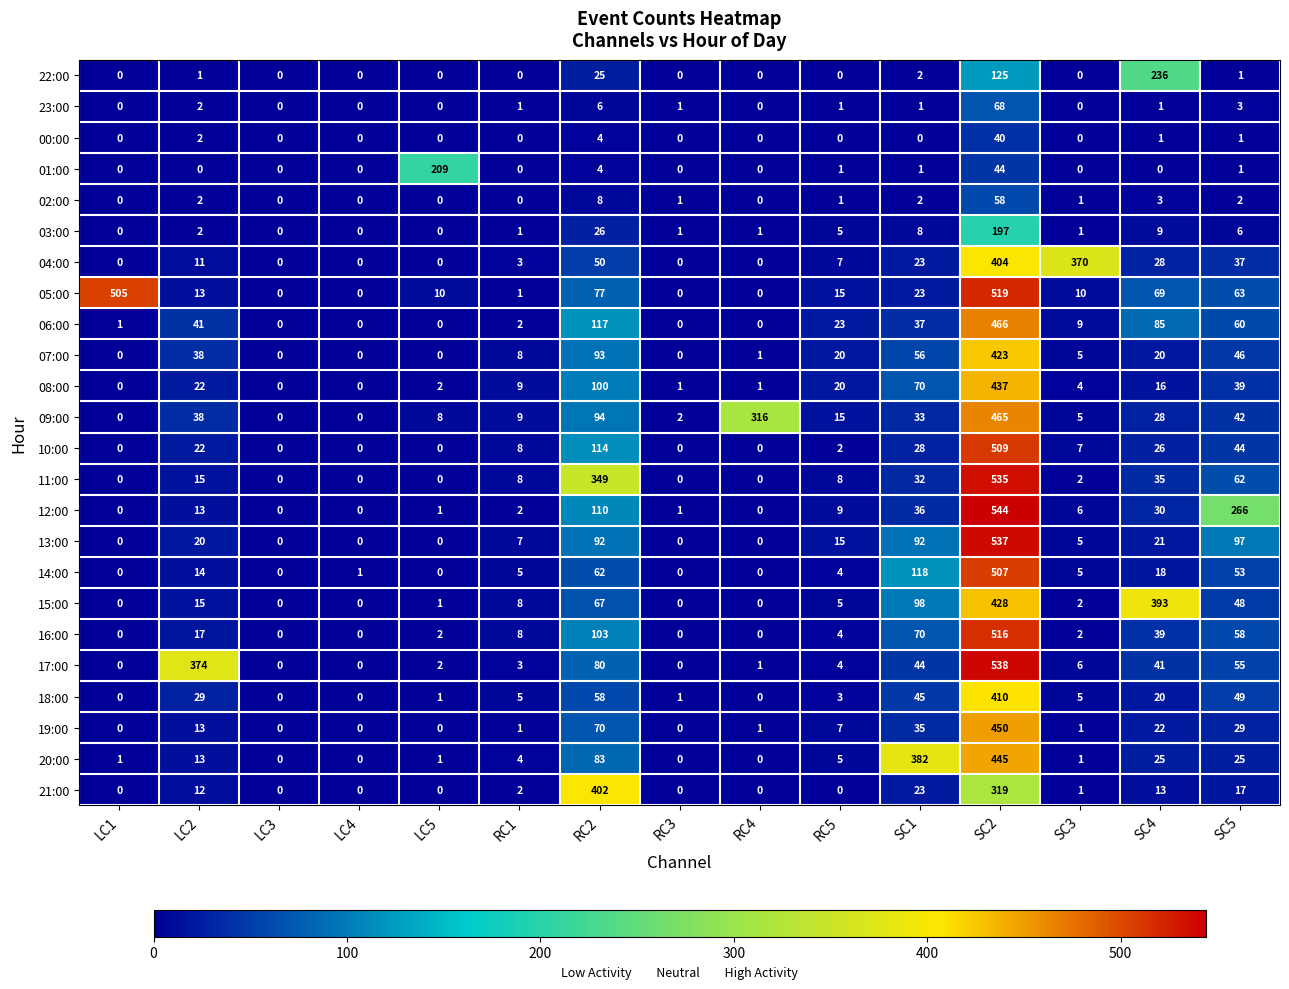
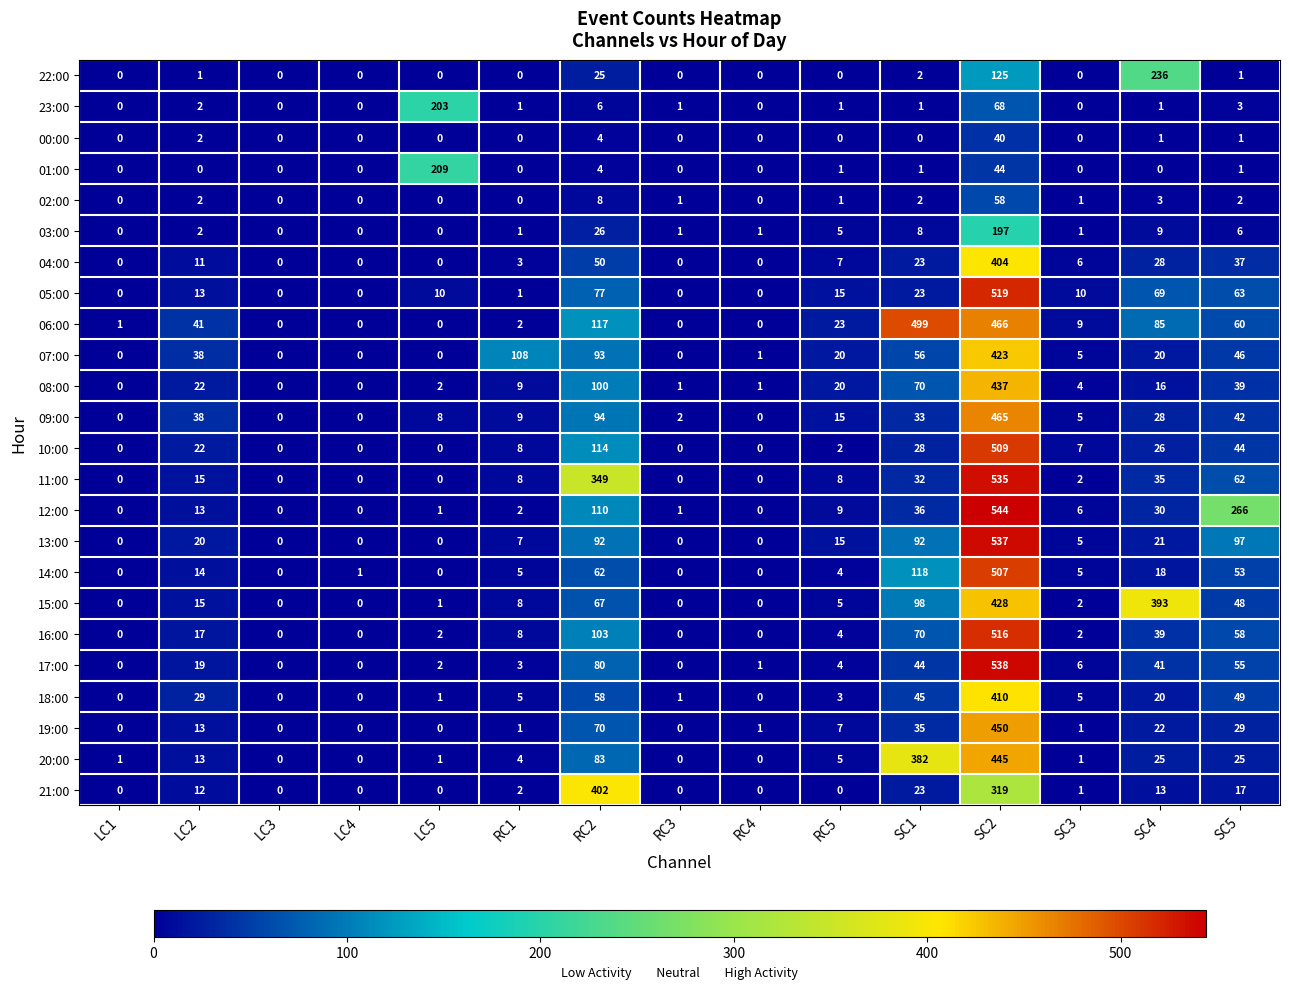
23:00, LC5: 0 -> 203
04:00, SC3: 370 -> 6
05:00, LC1: 505 -> 0
06:00, SC1: 37 -> 499
07:00, RC1: 8 -> 108
09:00, RC4: 316 -> 0
17:00, LC2: 374 -> 19
